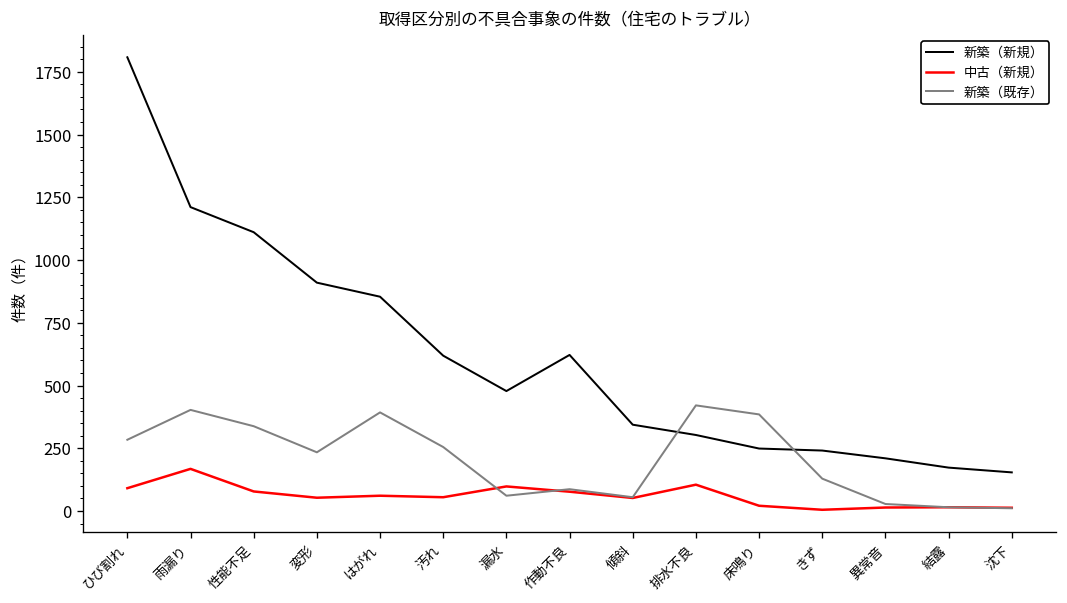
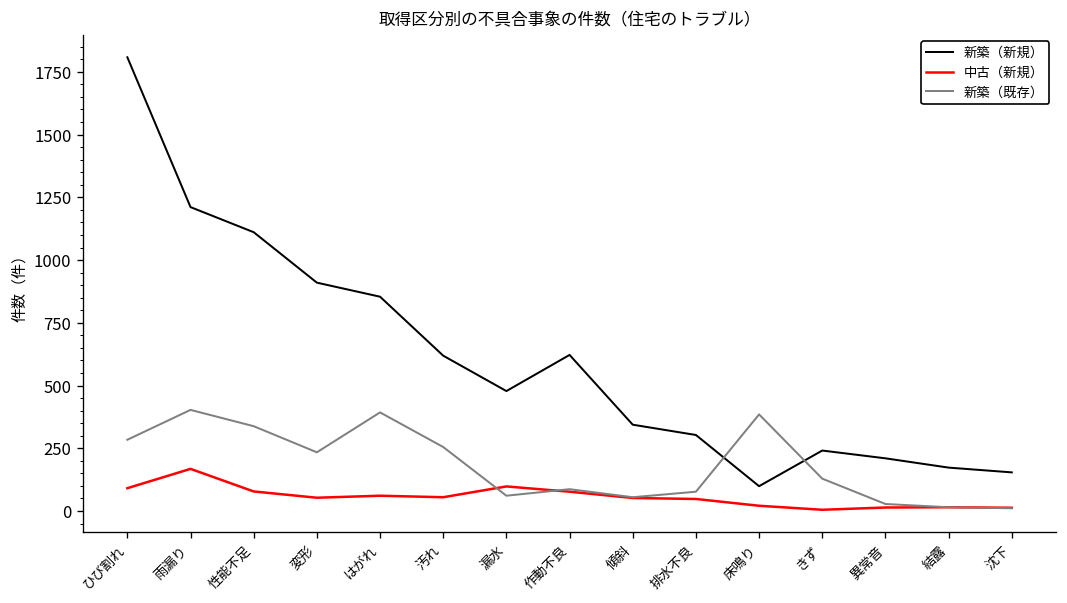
中古（新規）, 排水不良: 110 -> 50
新築（既存）, 排水不良: 420 -> 80
新築（新規）, 床鳴り: 250 -> 100
